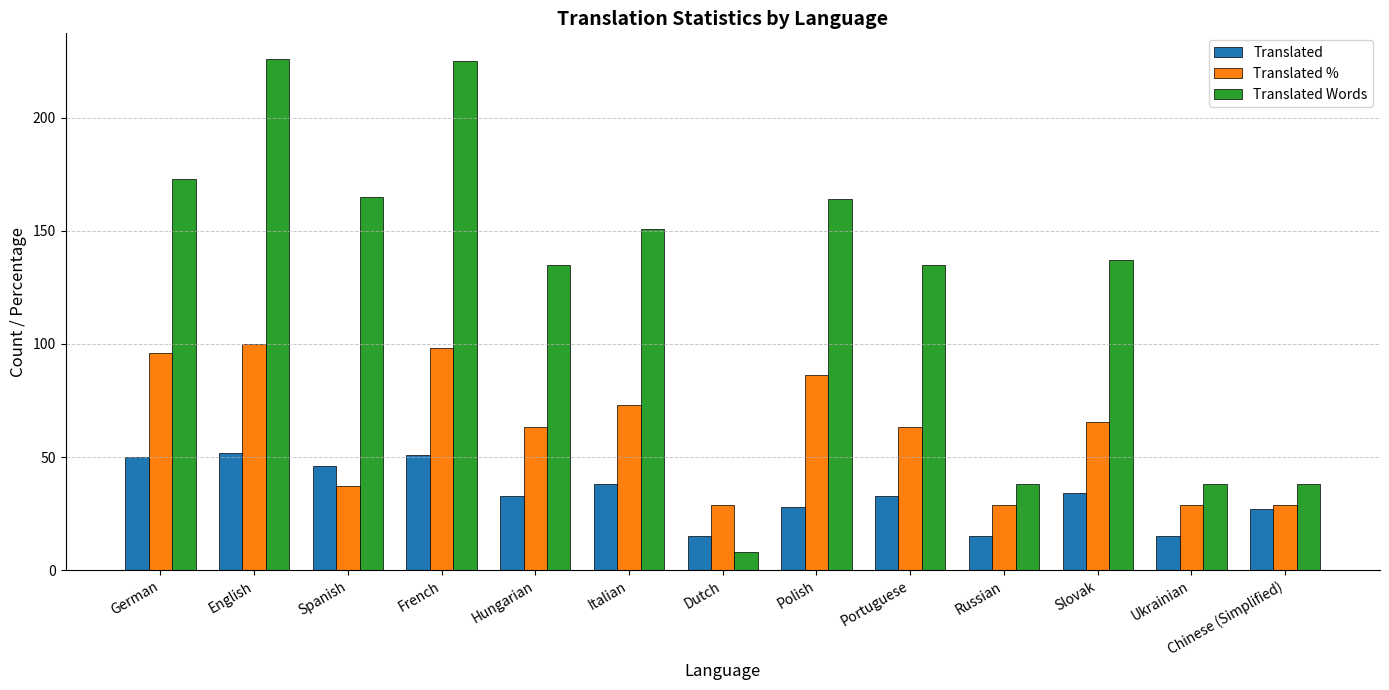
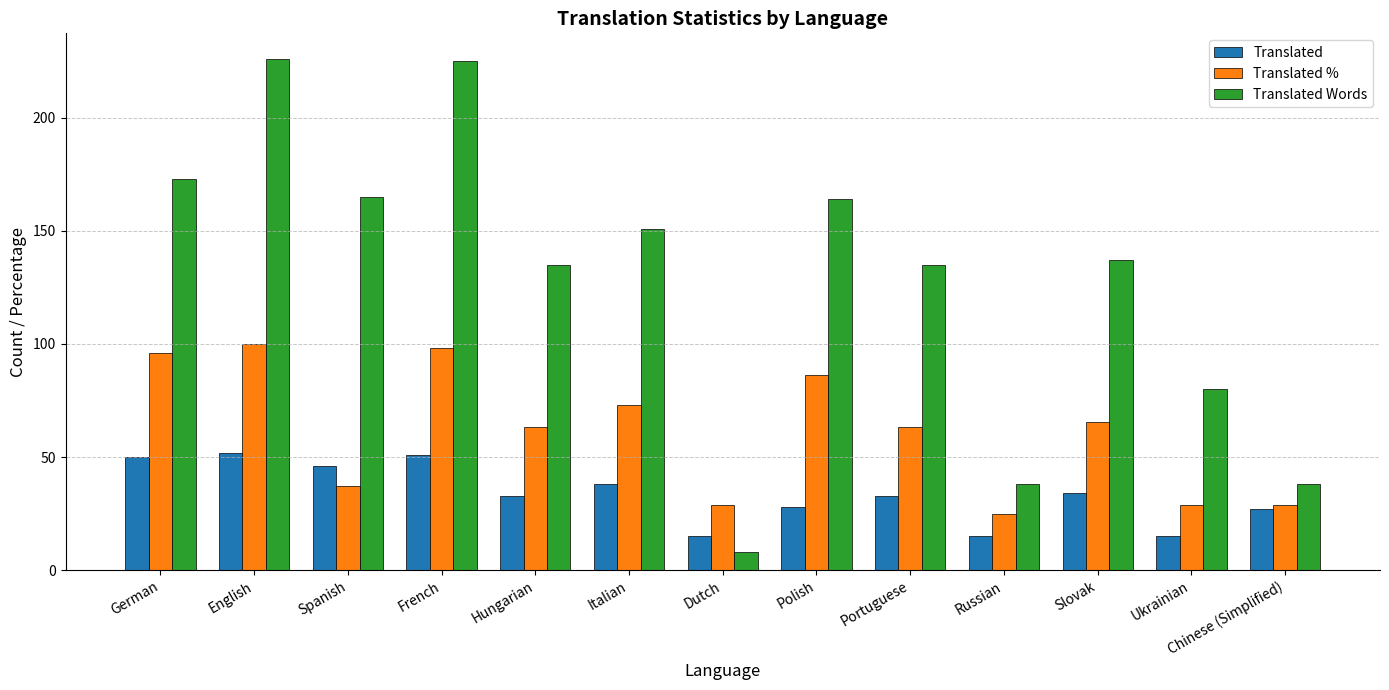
Translated %, Russian: 29 -> 25
Translated Words, Ukrainian: 38 -> 80
